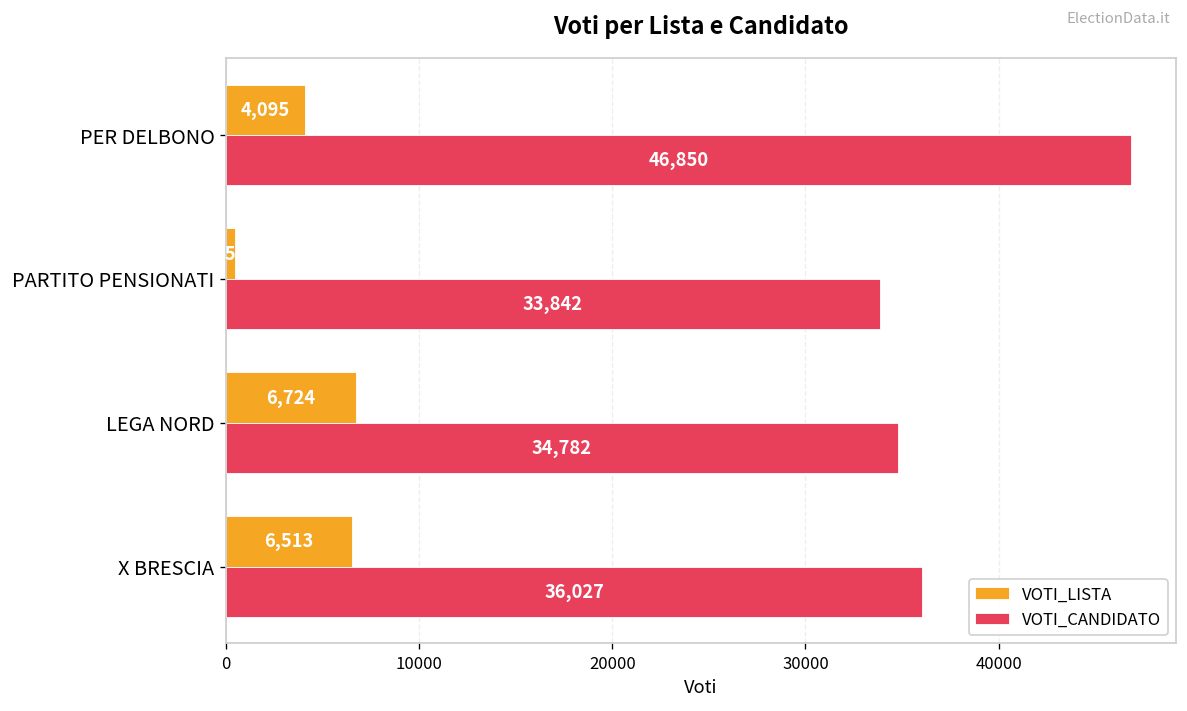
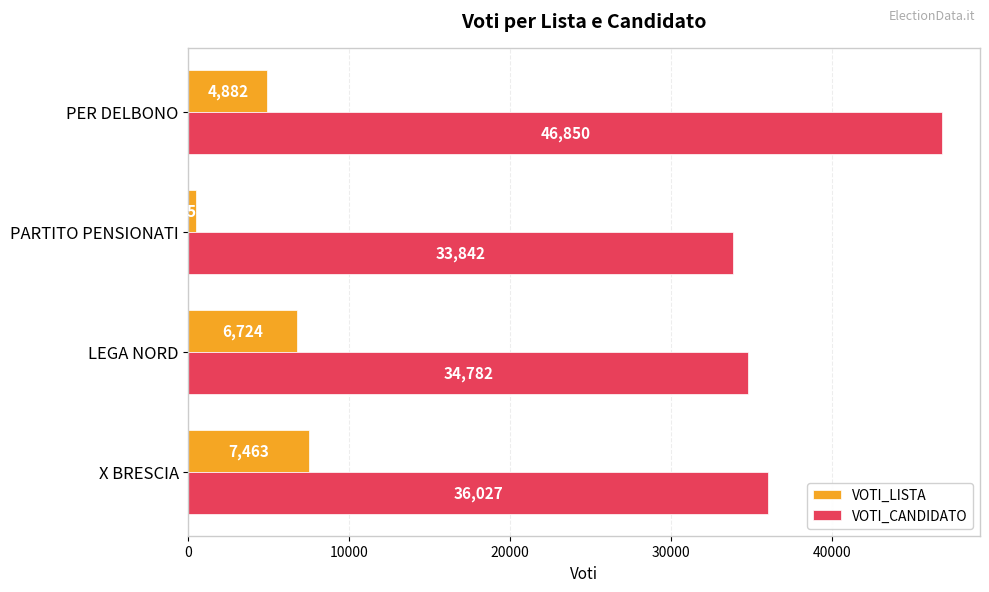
VOTI_LISTA, PER DELBONO: 4,095 -> 4,882
VOTI_LISTA, X BRESCIA: 6,513 -> 7,463
